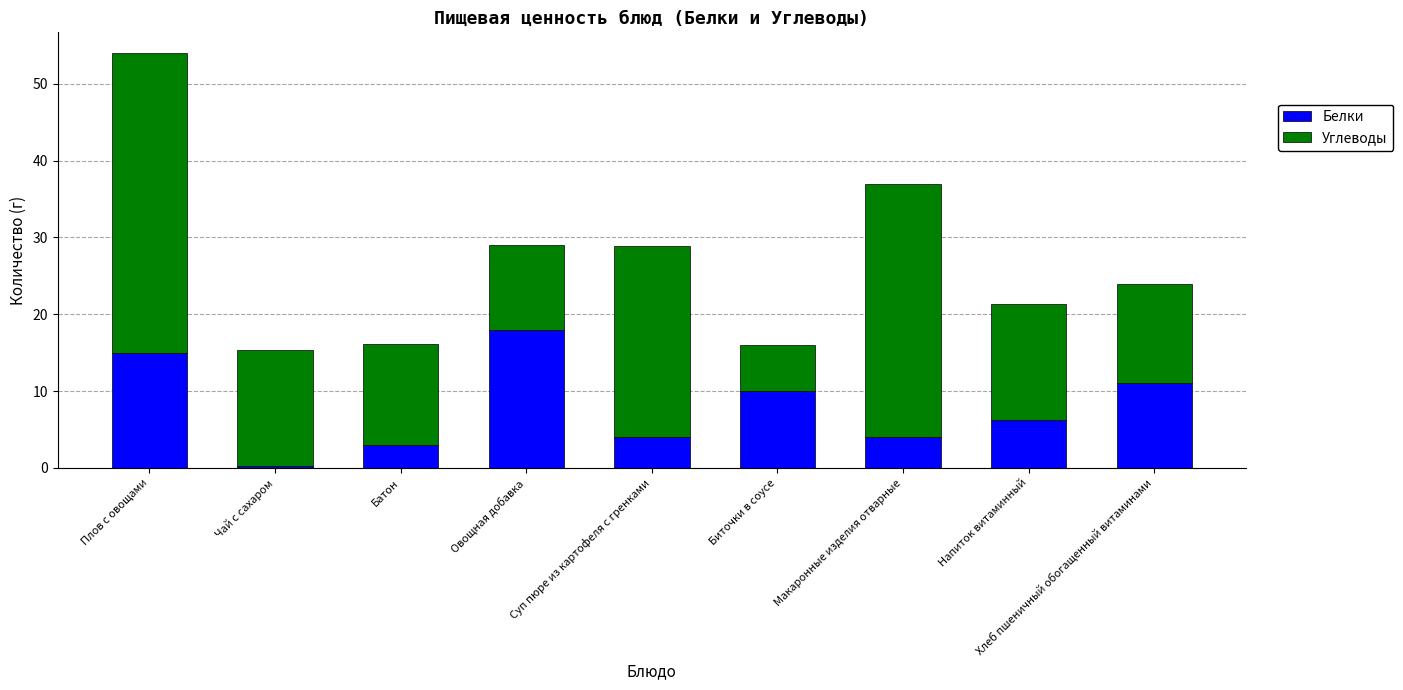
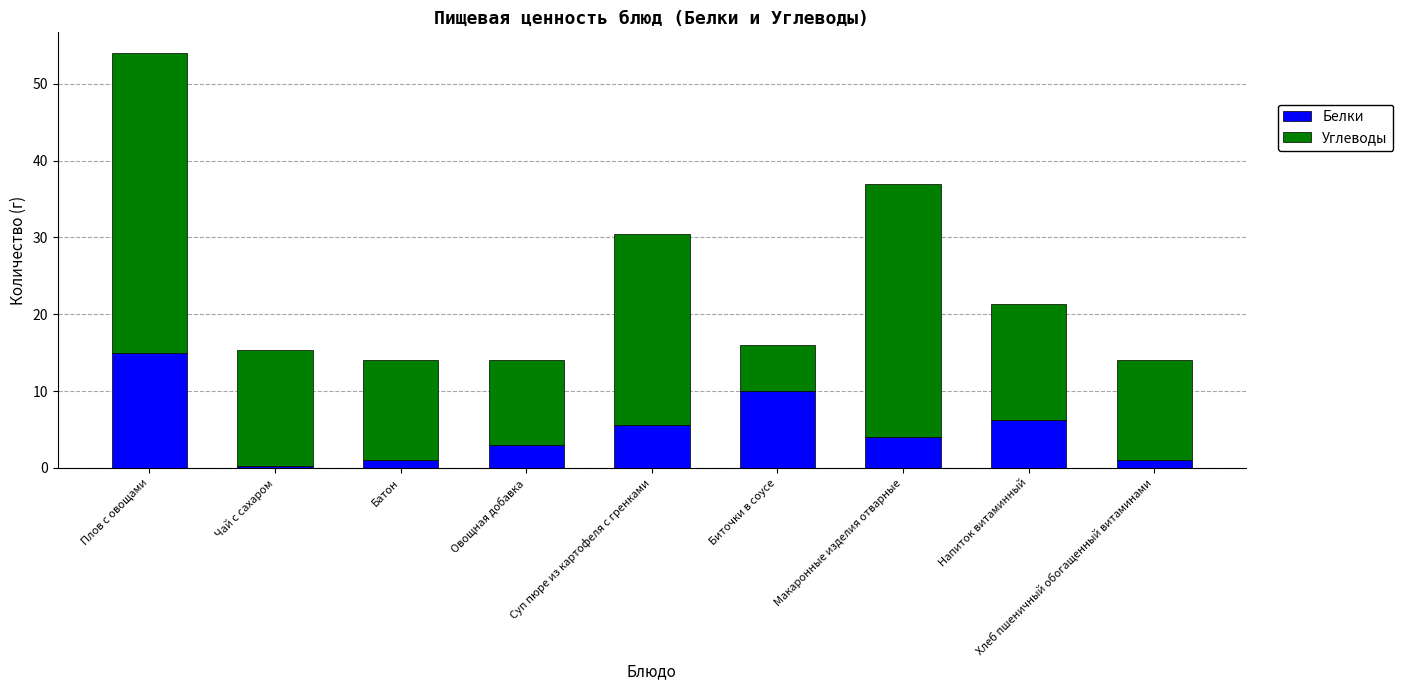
Белки, Батон: 3 -> 1
Белки, Овощная добавка: 18 -> 3
Белки, Суп пюре из картофеля с гренками: 4 -> 6
Белки, Хлеб пшеничный обогащенный витаминами: 11 -> 1
